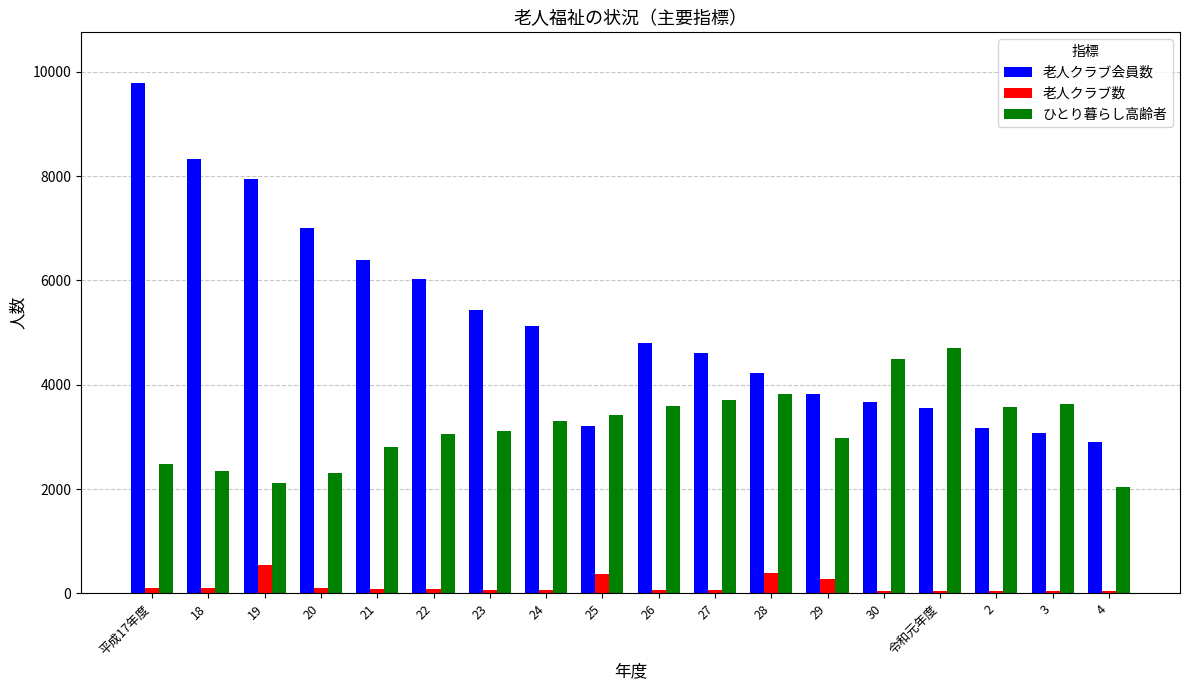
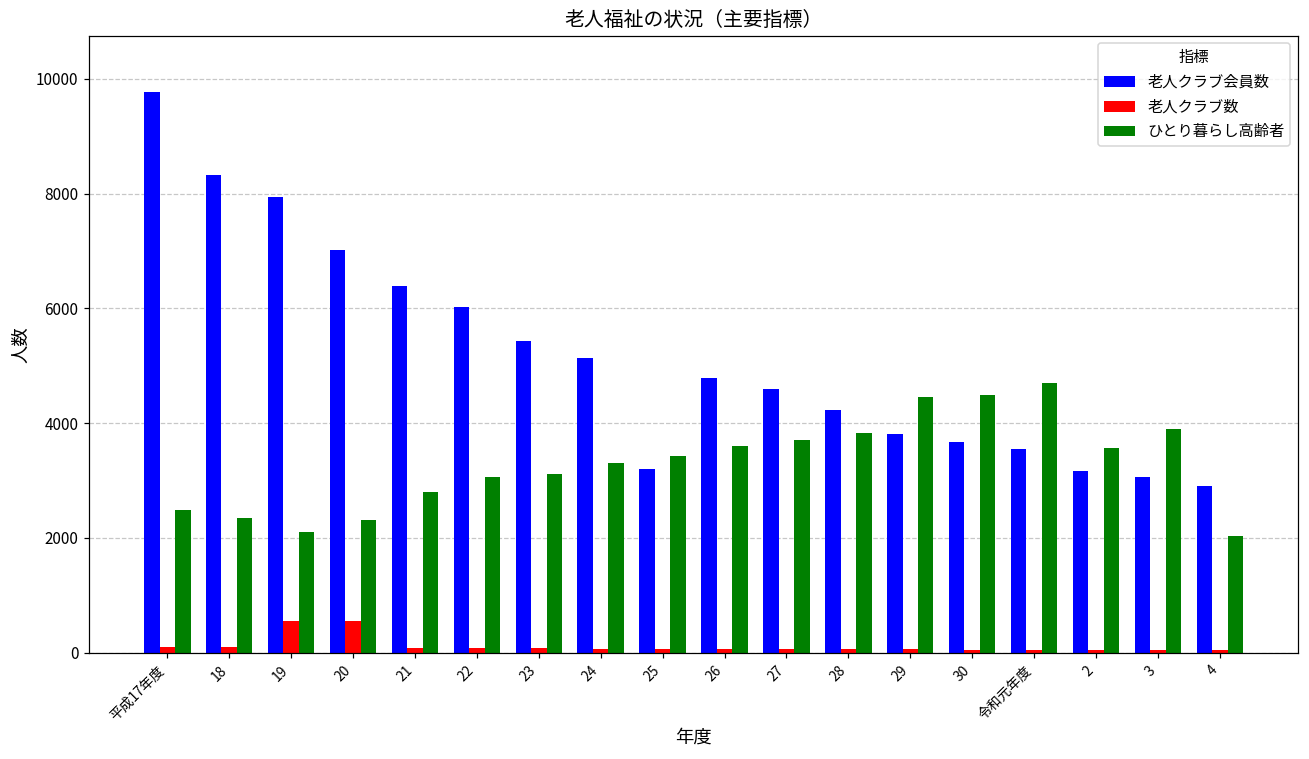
老人クラブ数, 20: 100 -> 600
老人クラブ数, 25: 400 -> 100
老人クラブ数, 28: 400 -> 100
老人クラブ数, 29: 300 -> 100
ひとり暮らし高齢者, 29: 3000 -> 4500
ひとり暮らし高齢者, 3: 3600 -> 3900
